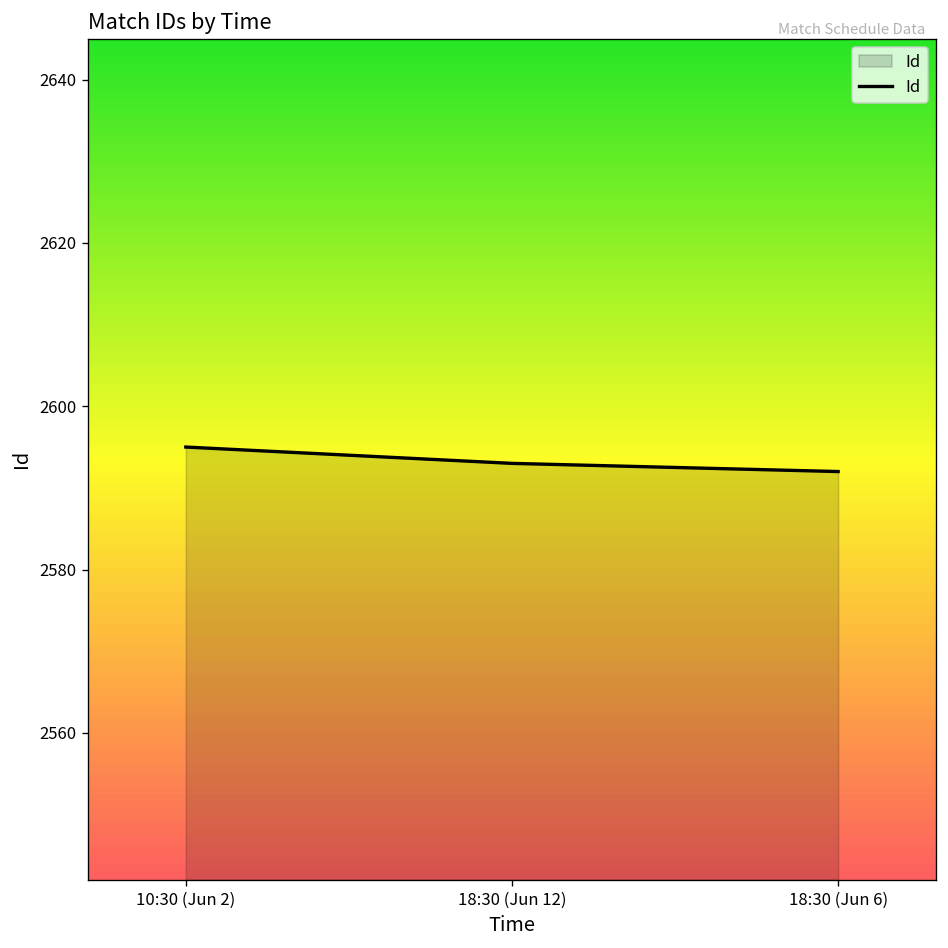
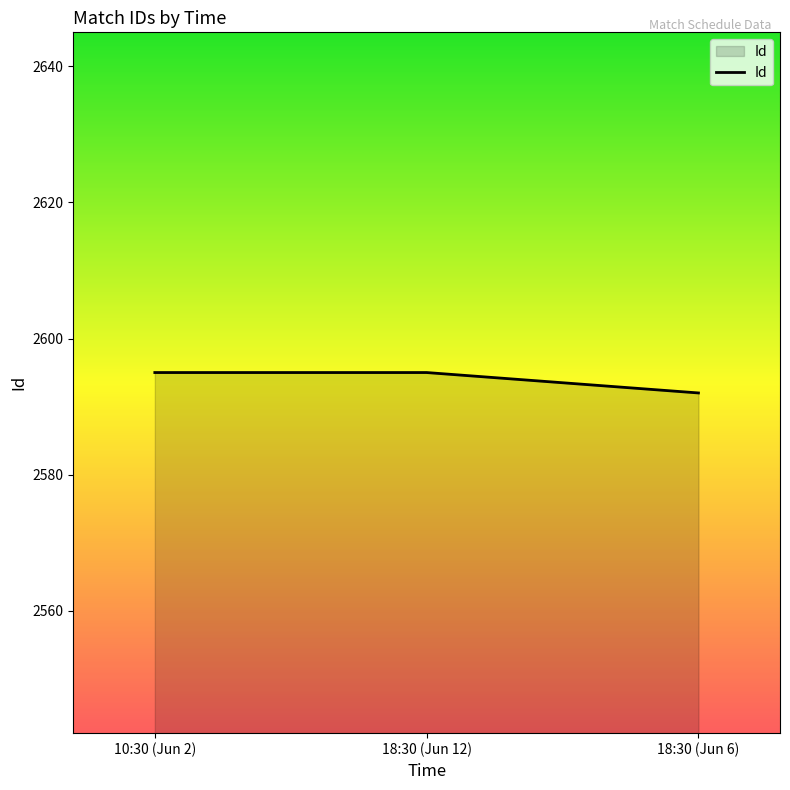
18:30 (Jun 12): 2593 -> 2595
